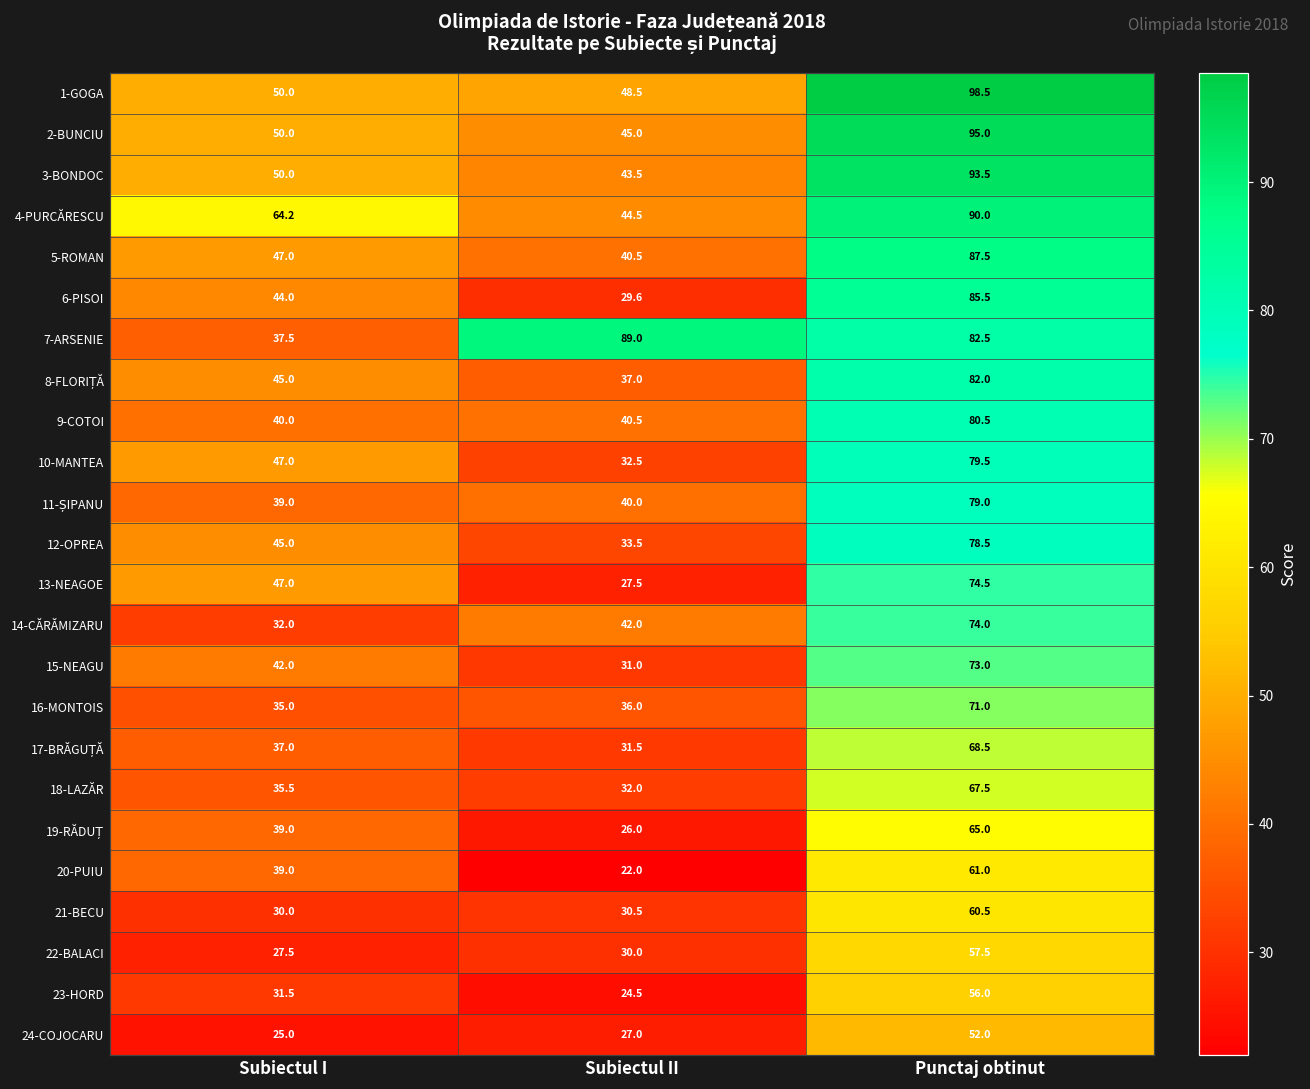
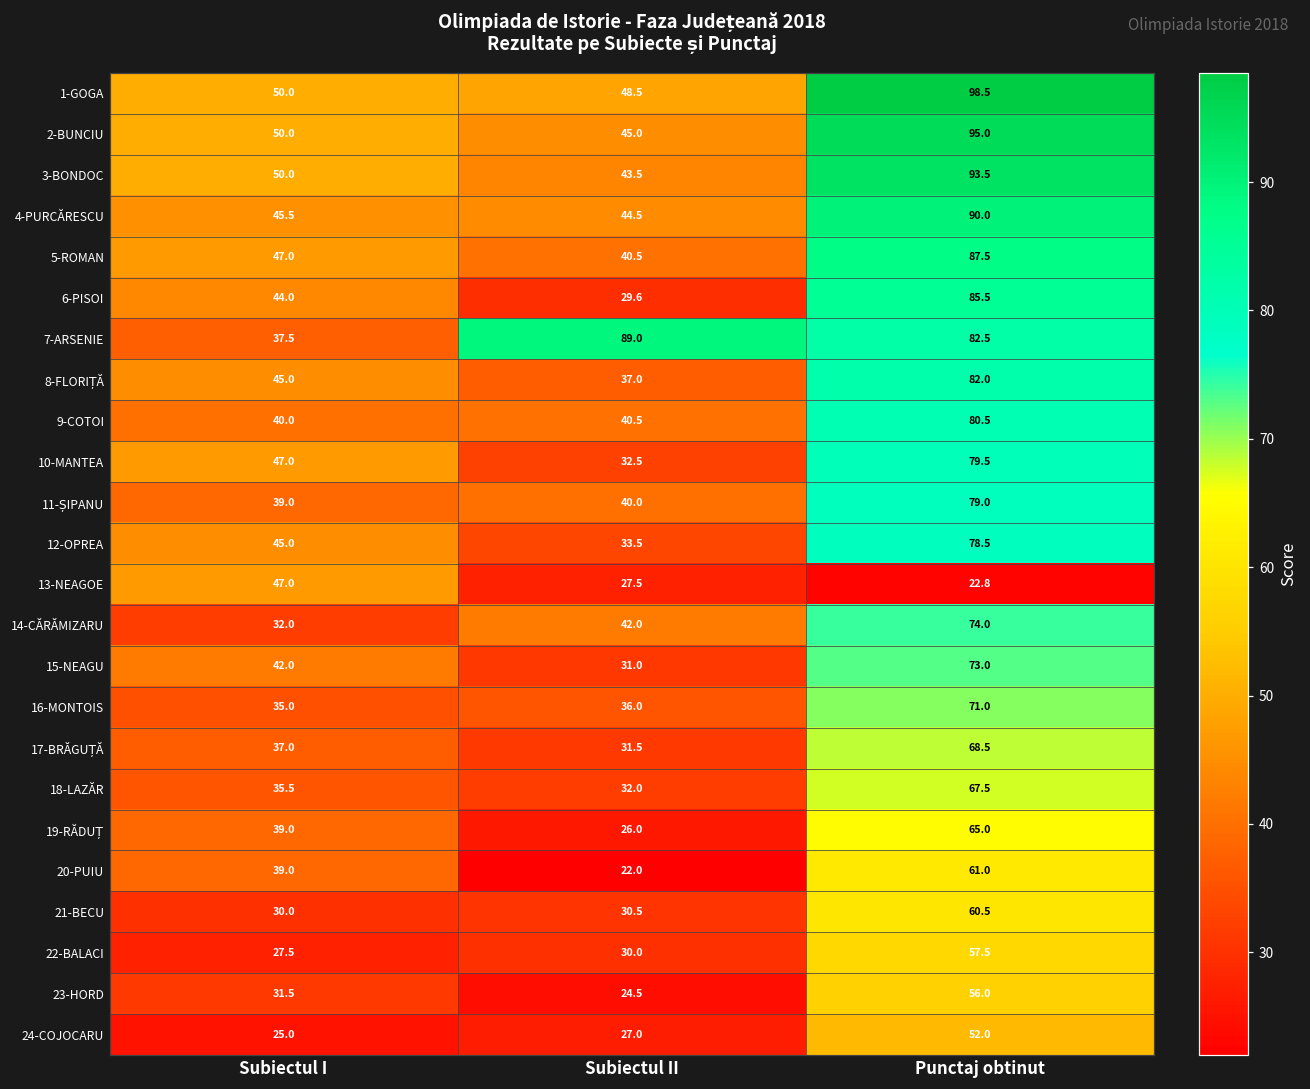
4-PURCĂRESCU, Subiectul I: 64.2 -> 45.5
13-NEAGOE, Punctaj obtinut: 74.5 -> 22.8
